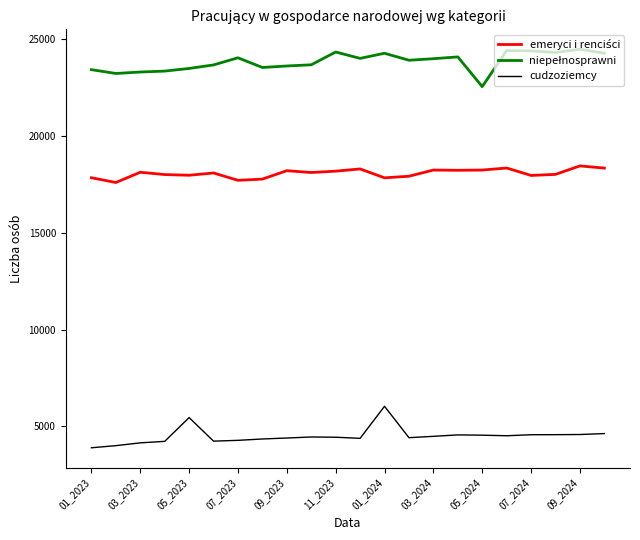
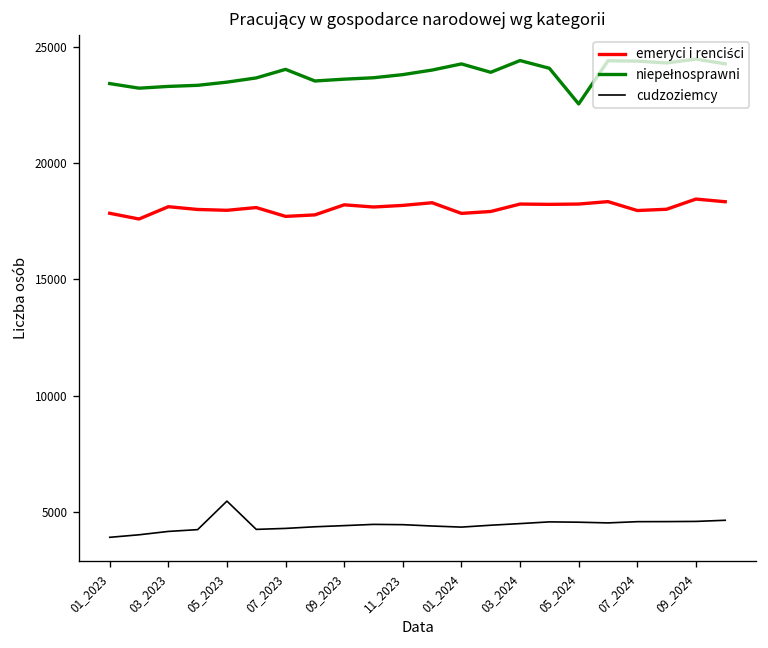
niepełnosprawni, 11_2023: 24300 -> 23800
cudzoziemcy, 01_2024: 6000 -> 4300
niepełnosprawni, 03_2024: 24000 -> 24400
